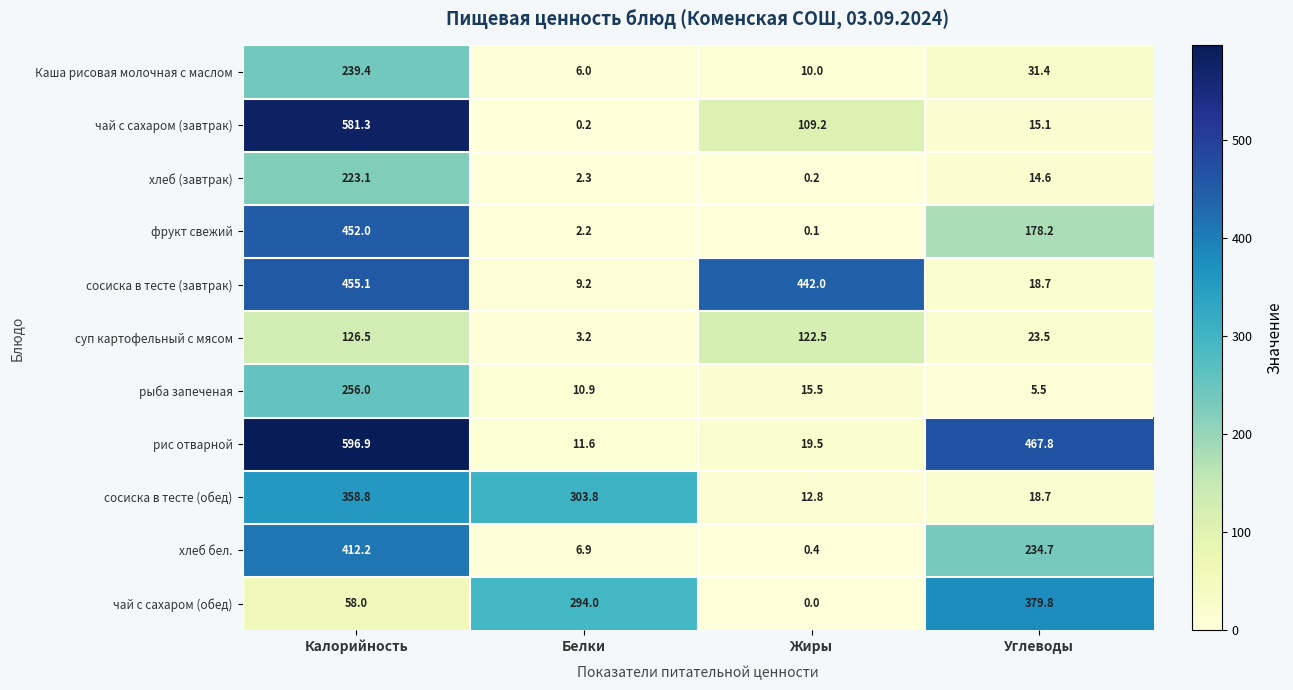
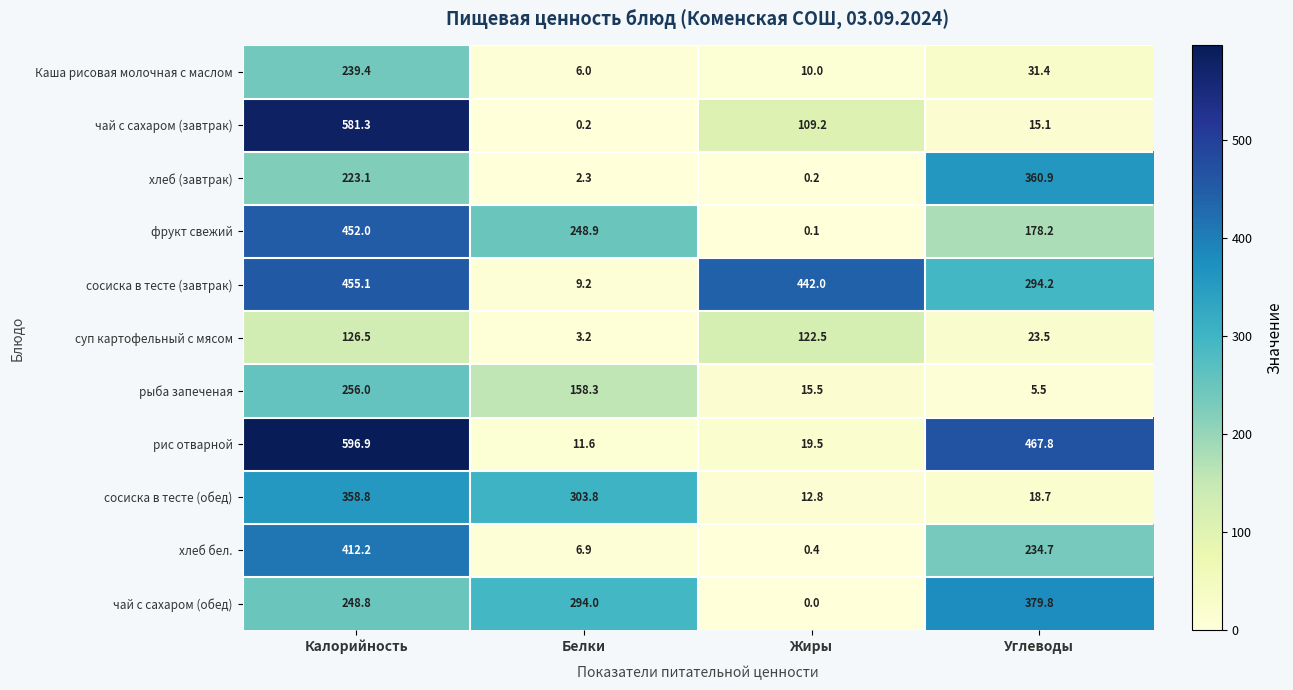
хлеб (завтрак), Углеводы: 14.6 -> 360.9
фрукт свежий, Белки: 2.2 -> 248.9
сосиска в тесте (завтрак), Углеводы: 18.7 -> 294.2
рыба запеченая, Белки: 10.9 -> 158.3
чай с сахаром (обед), Калорийность: 58.0 -> 248.8
